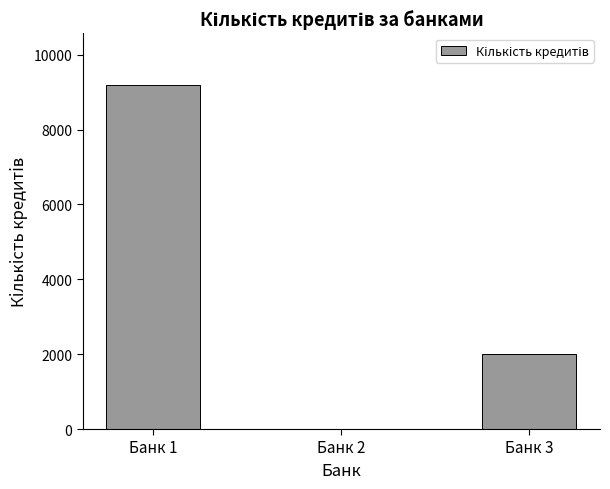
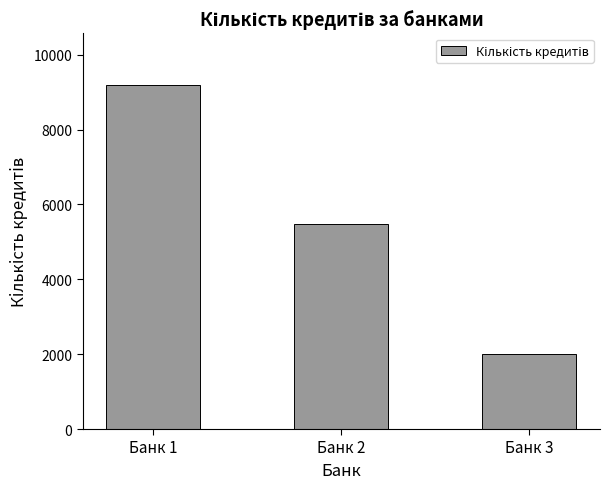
Банк 2: 0 -> 5500
